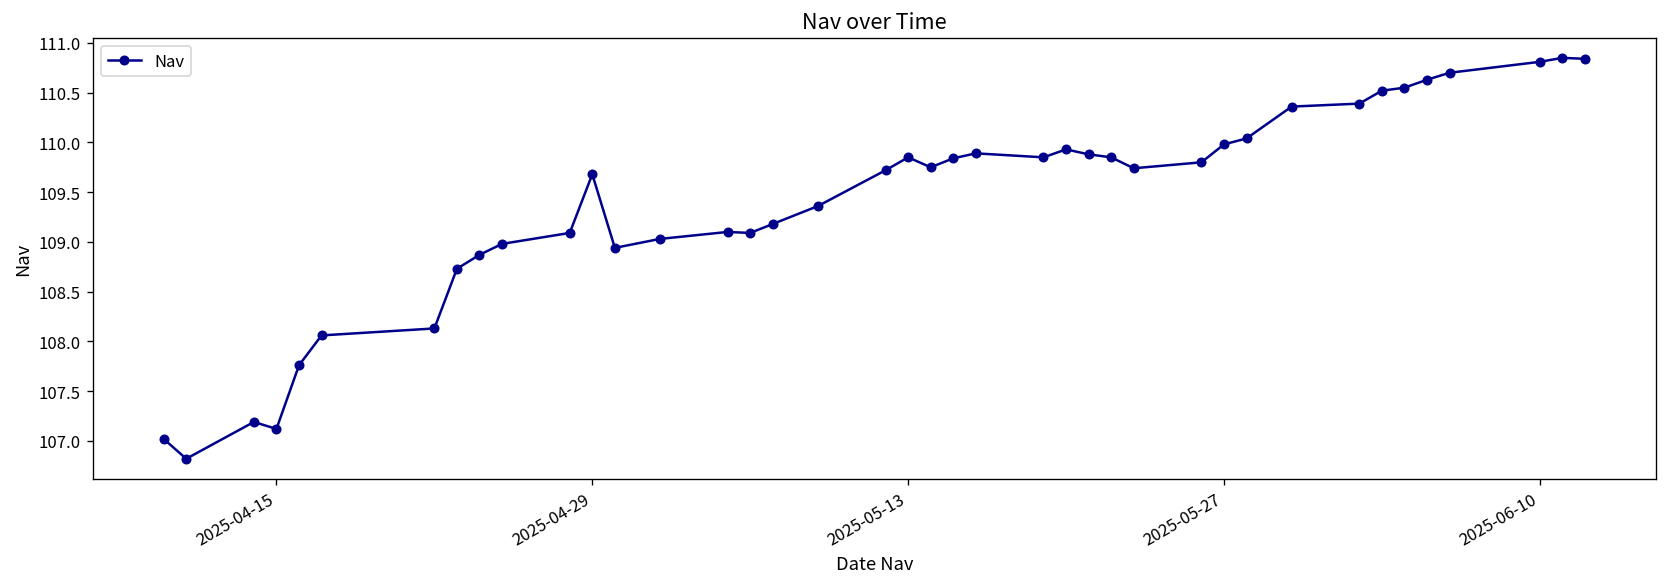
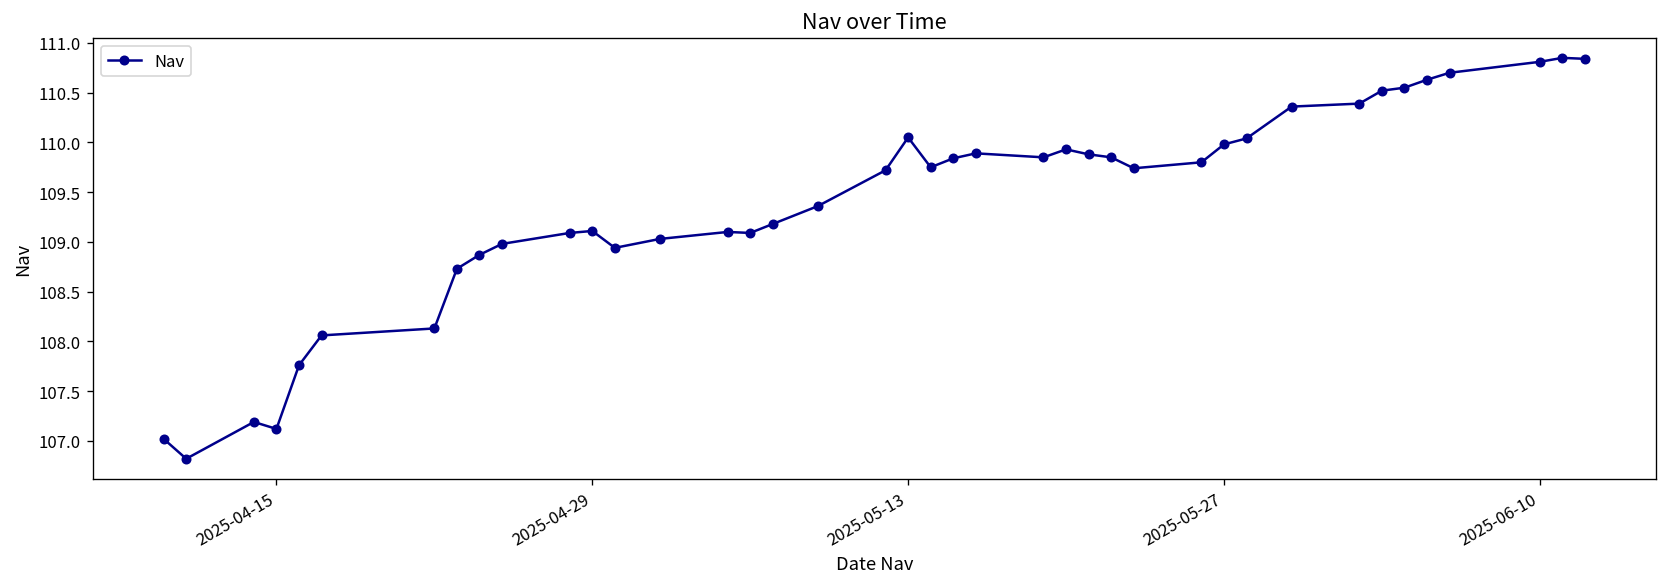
2025-04-29: 109.7 -> 109.1
2025-05-13: 109.9 -> 110.1
